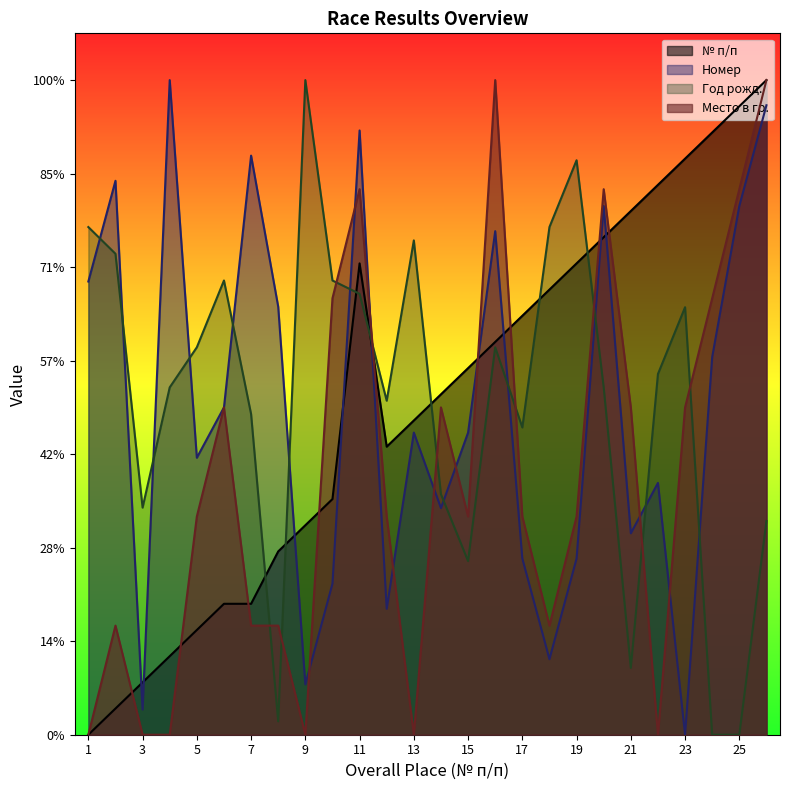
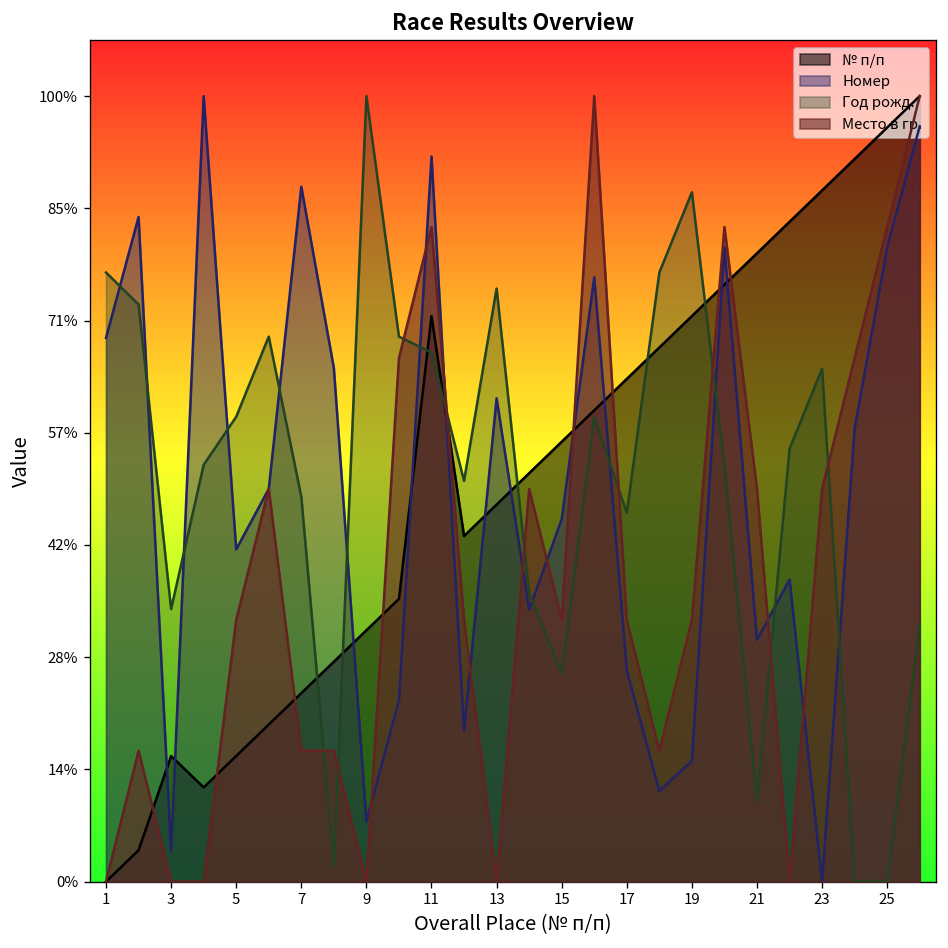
№ п/п, 3: 8% -> 16%
№ п/п, 7: 20% -> 24%
Номер, 13: 46% -> 62%
Номер, 19: 27% -> 15%
